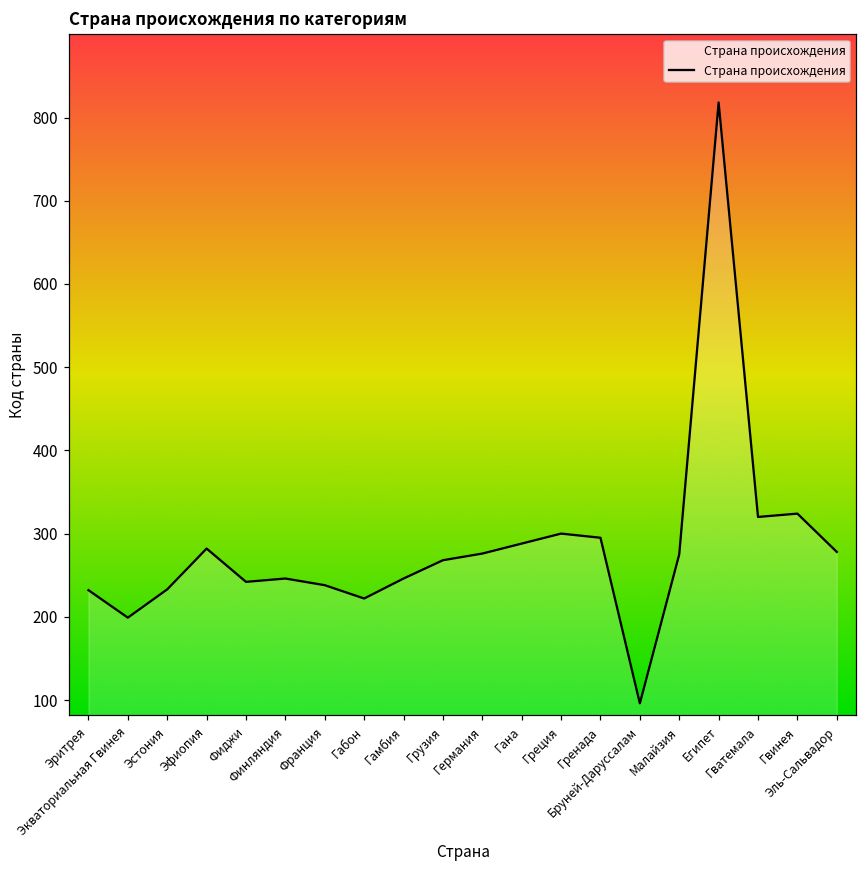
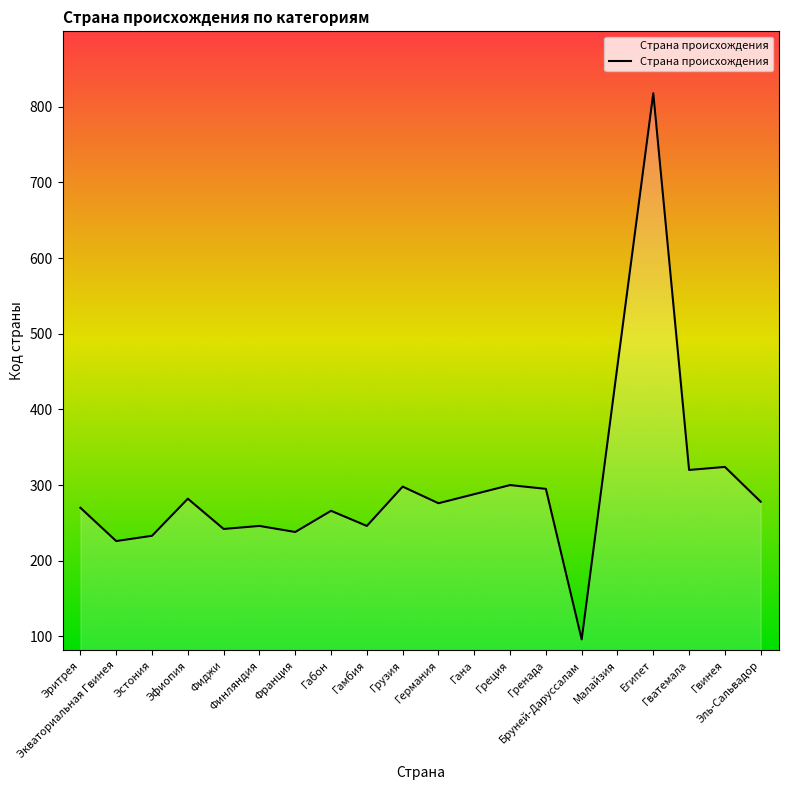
Эритрея: 230 -> 270
Экваториальная Гвинея: 200 -> 230
Габон: 220 -> 270
Грузия: 270 -> 300
Малайзия: 280 -> 460
